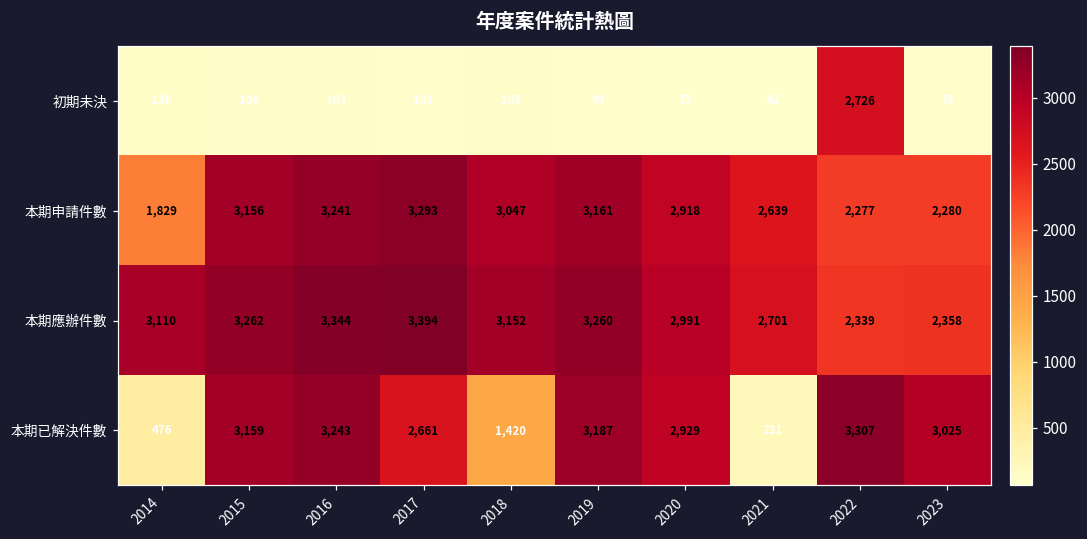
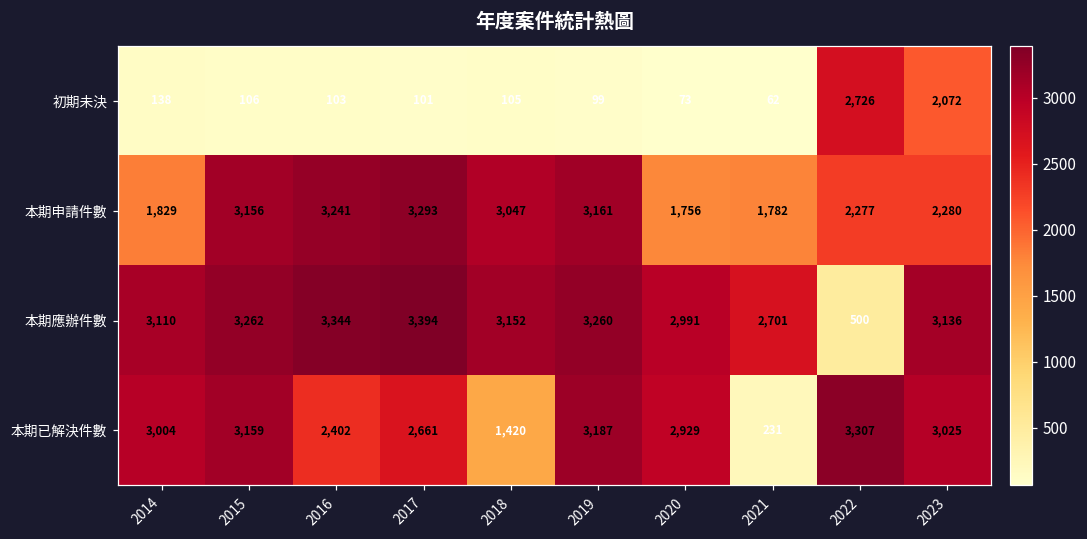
初期未決, 2023: 78 -> 2,072
本期申請件數, 2020: 2,918 -> 1,756
本期申請件數, 2021: 2,639 -> 1,782
本期應辦件數, 2022: 2,339 -> 500
本期應辦件數, 2023: 2,358 -> 3,136
本期已解決件數, 2014: 476 -> 3,004
本期已解決件數, 2016: 3,243 -> 2,402
